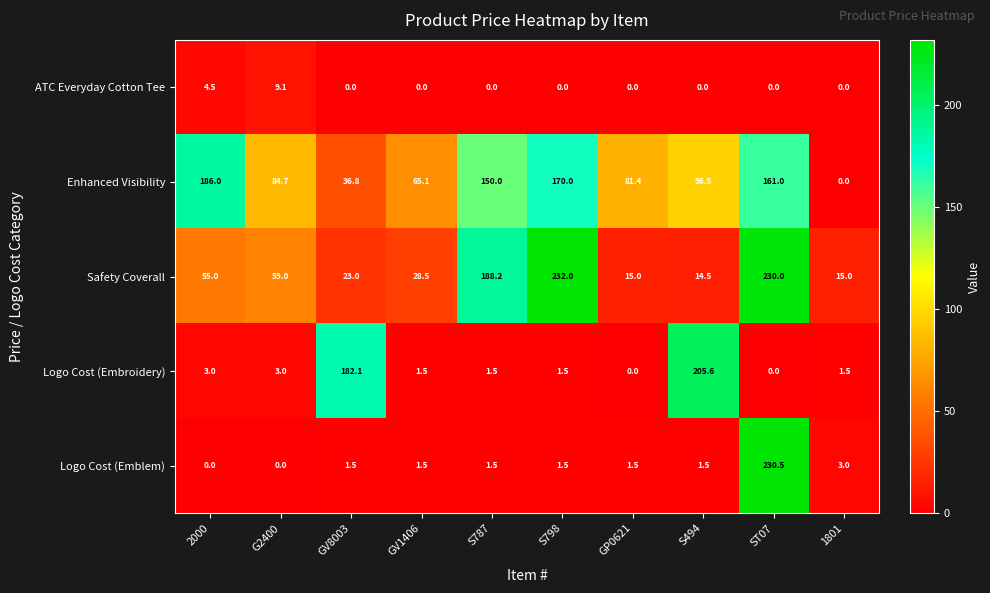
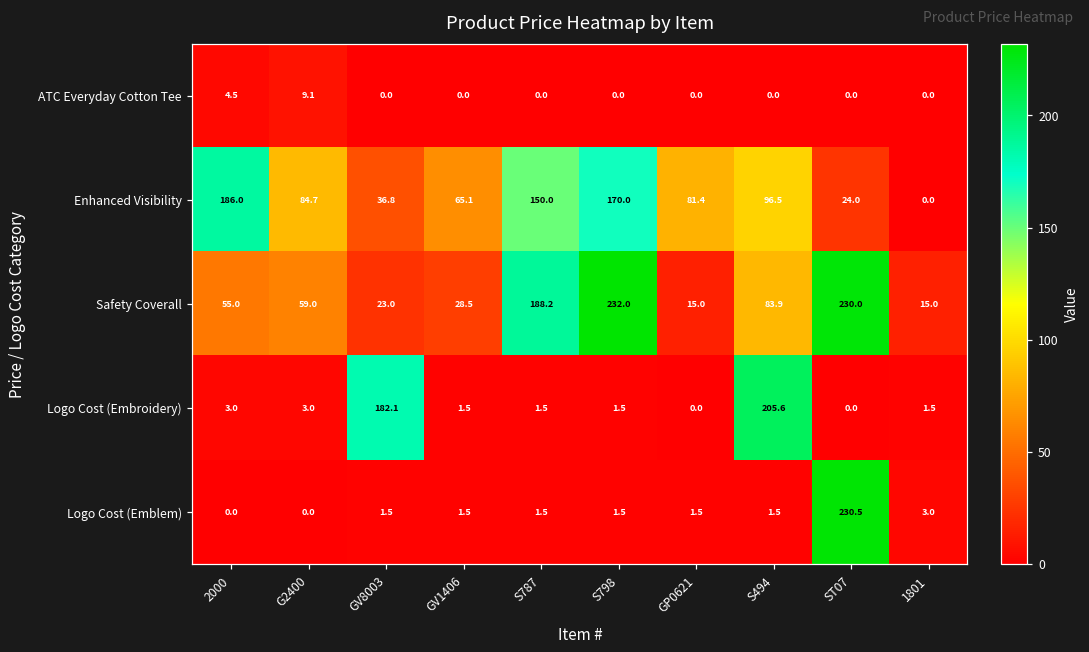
Enhanced Visibility, ST07: 161.0 -> 24.0
Safety Coverall, S494: 14.5 -> 83.9
